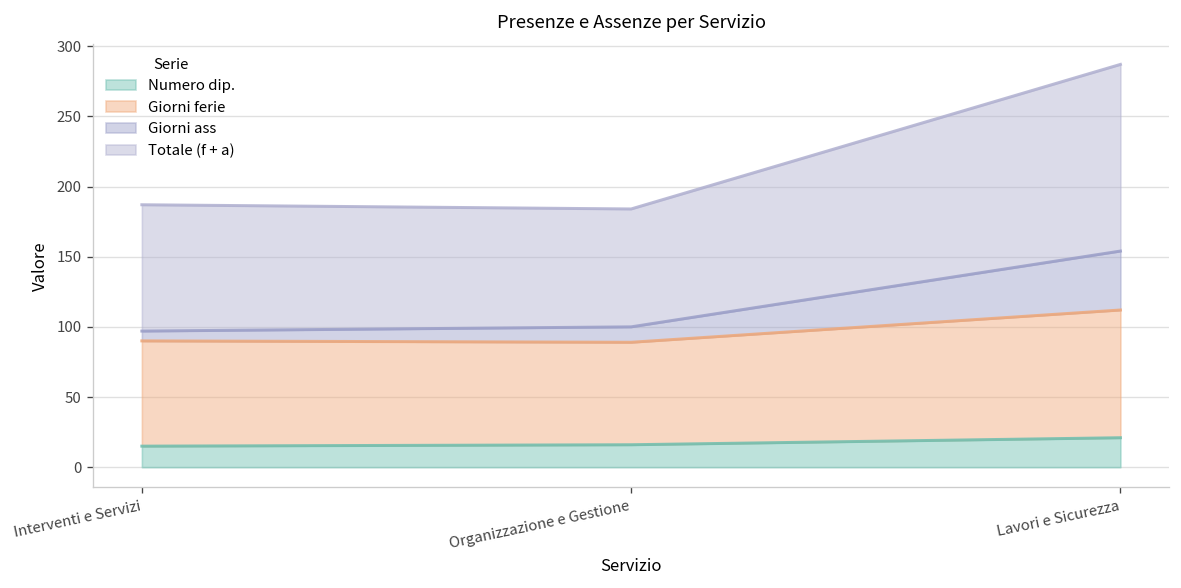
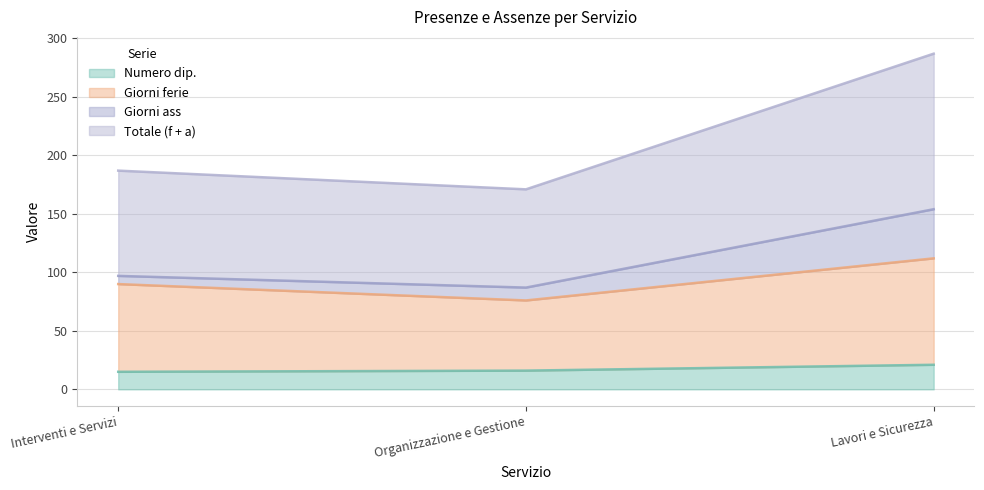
Giorni ferie, Organizzazione e Gestione: 73 -> 60
